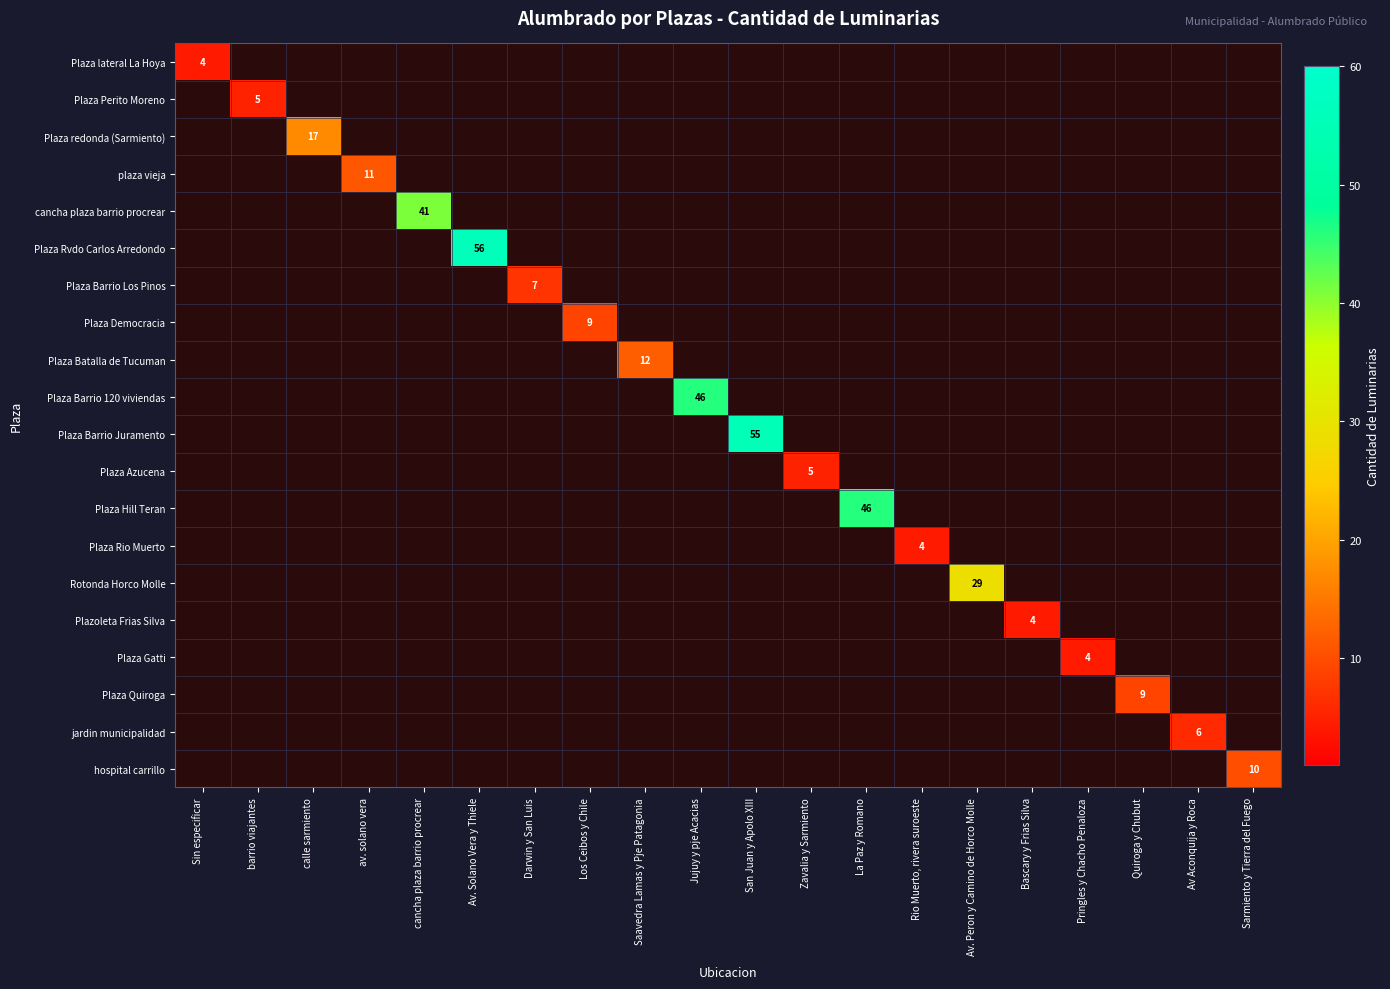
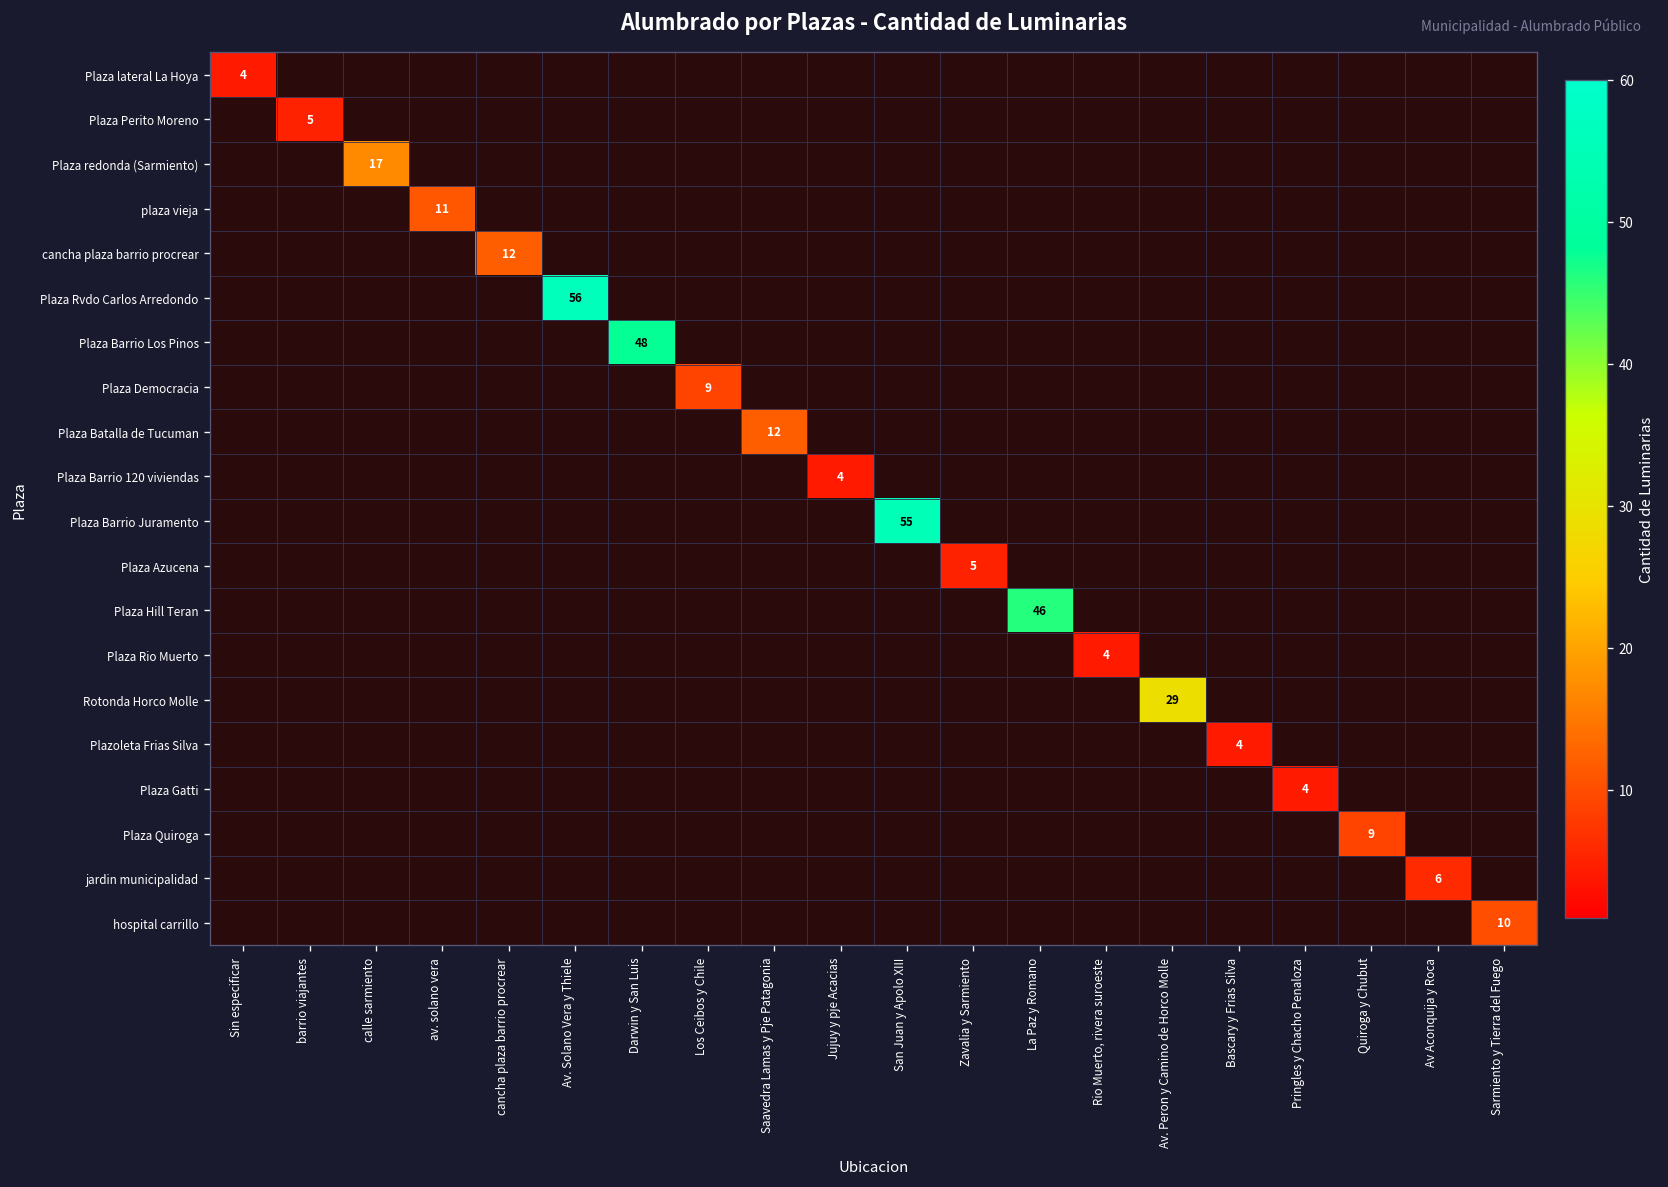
cancha plaza barrio procrear, cancha plaza barrio procrear: 41 -> 12
Plaza Barrio Los Pinos, Darwin y San Luis: 7 -> 48
Plaza Barrio 120 viviendas, Jujuy y pje Acacias: 46 -> 4
